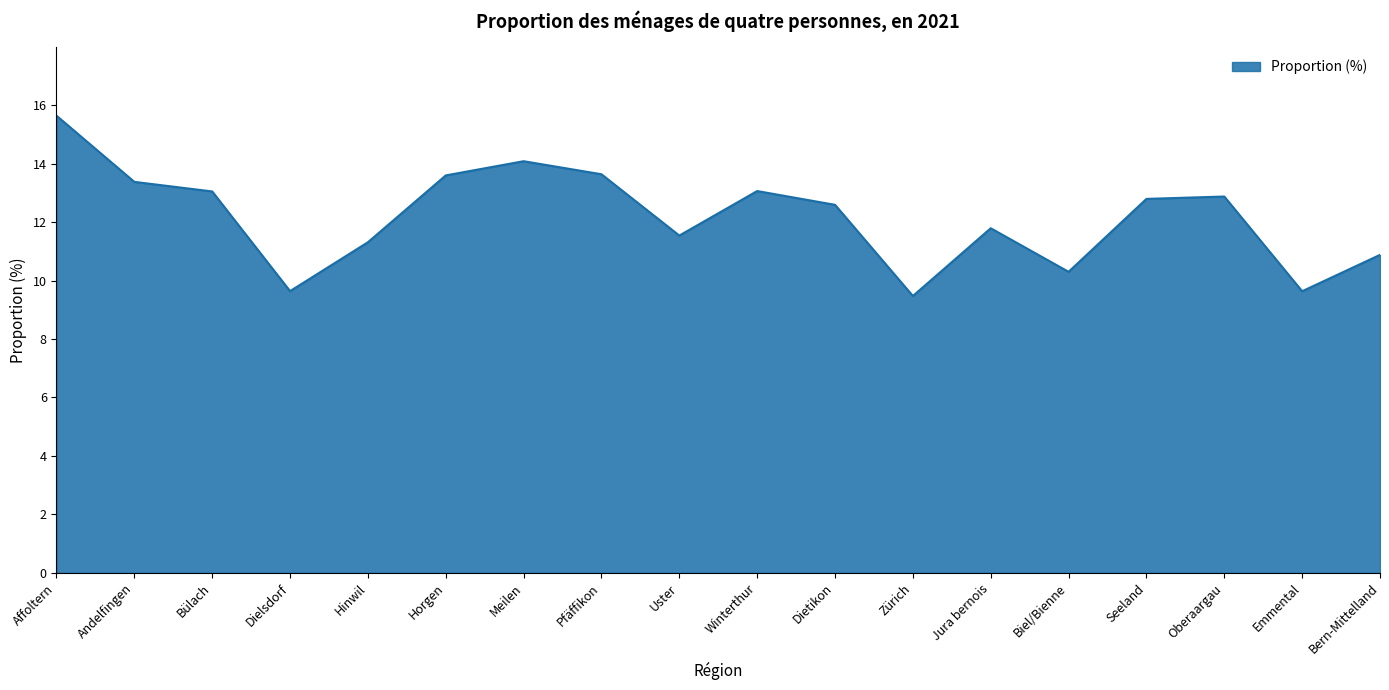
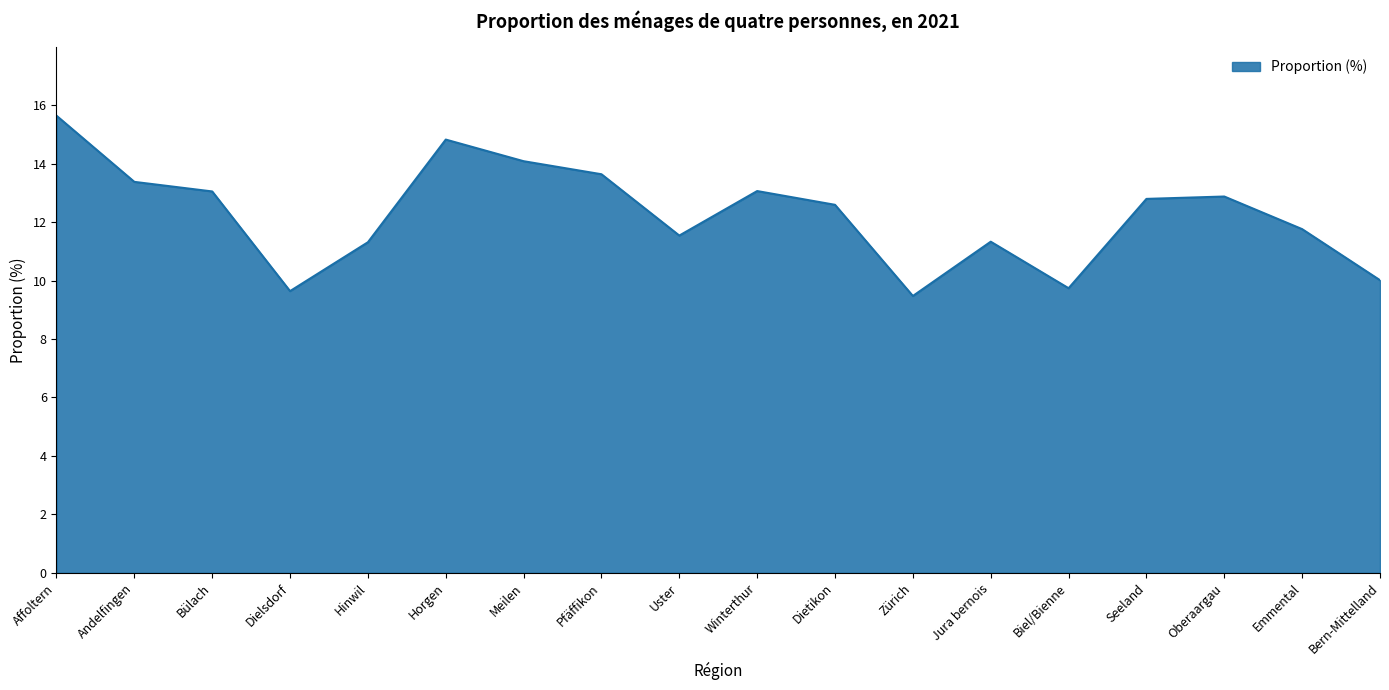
Horgen: 13.6 -> 14.8
Jura bernois: 11.8 -> 11.3
Biel/Bienne: 10.3 -> 9.7
Emmental: 9.6 -> 11.8
Bern-Mittelland: 10.9 -> 10.0
